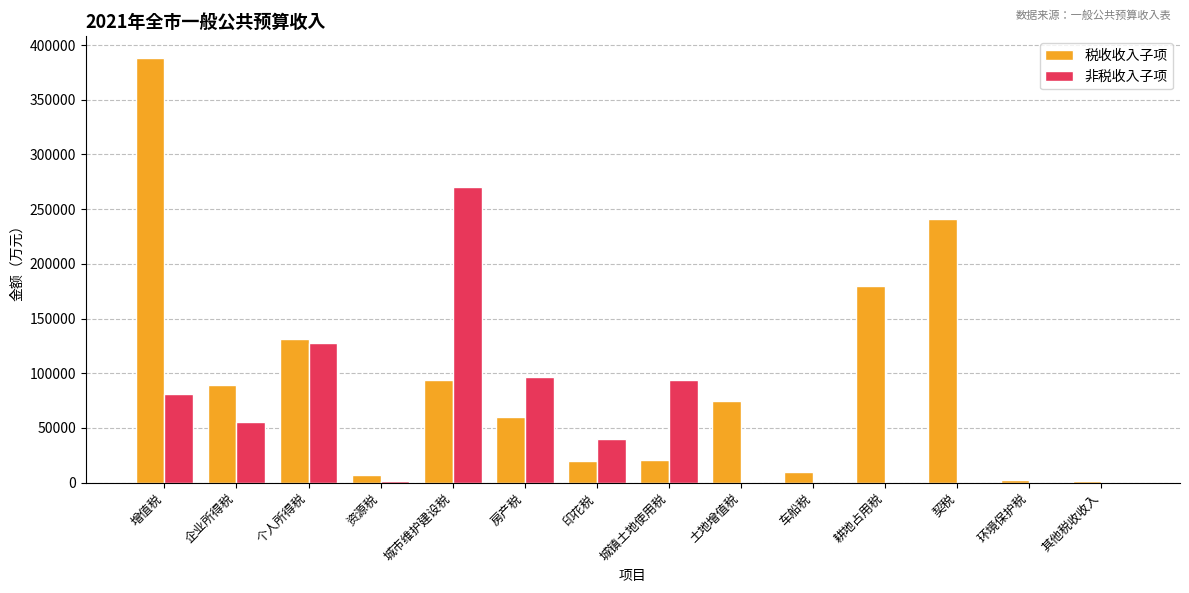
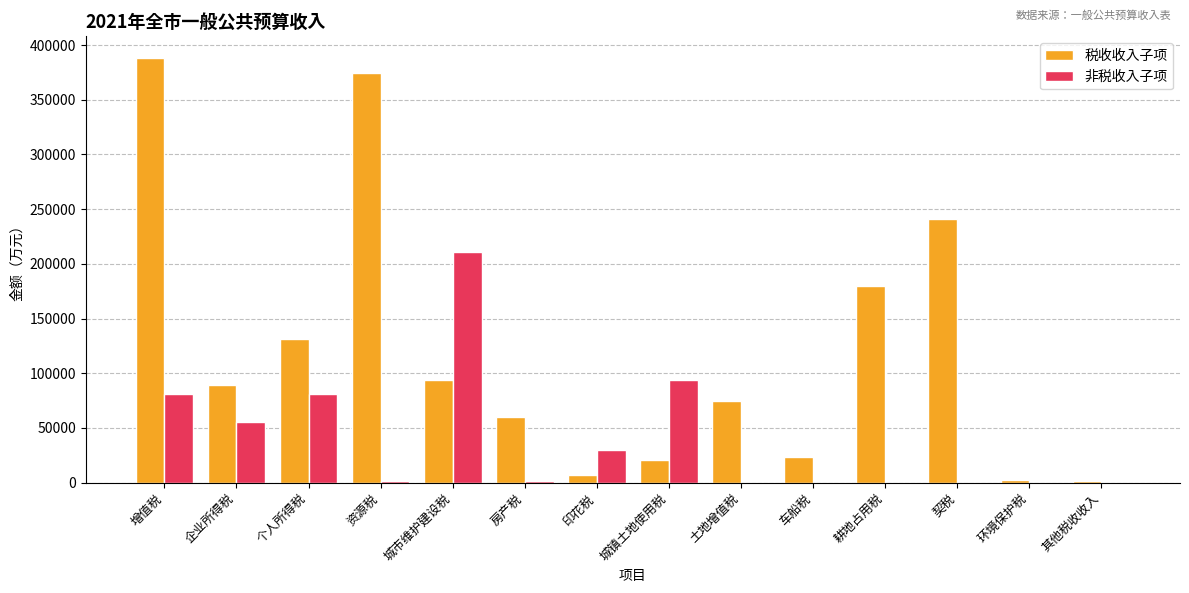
非税收入子项, 个人所得税: 127000 -> 81000
税收收入子项, 资源税: 7000 -> 375000
非税收入子项, 城市维护建设税: 270000 -> 211000
非税收入子项, 房产税: 96000 -> 2000
税收收入子项, 印花税: 19000 -> 7000
非税收入子项, 印花税: 40000 -> 29000
税收收入子项, 车船税: 10000 -> 23000
